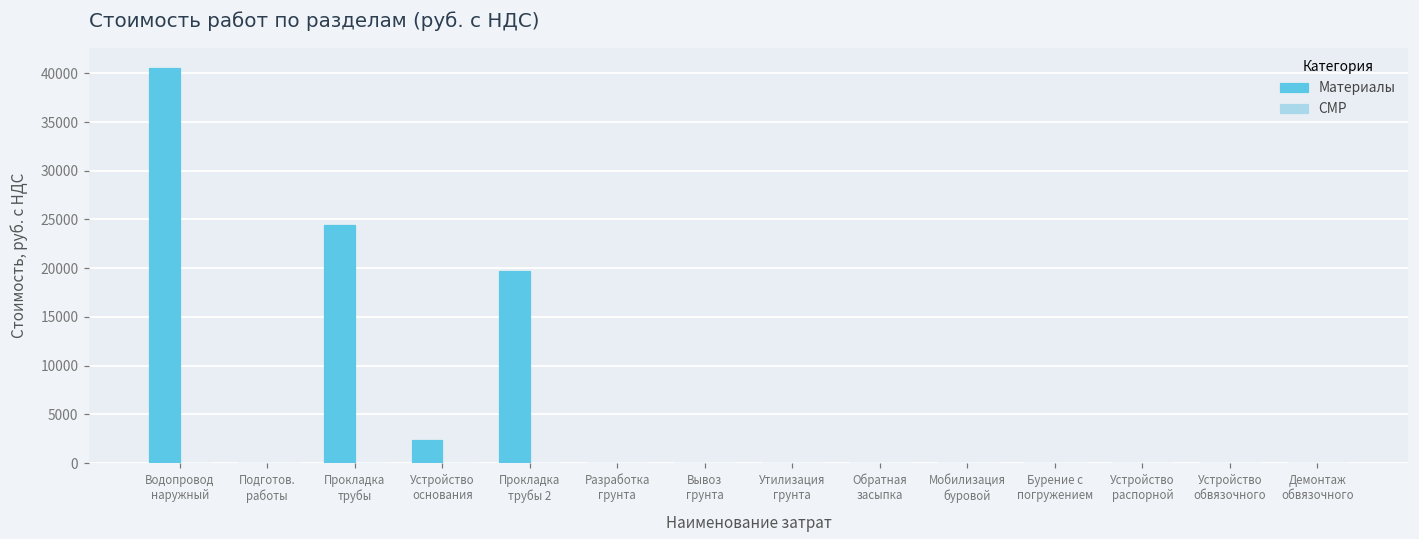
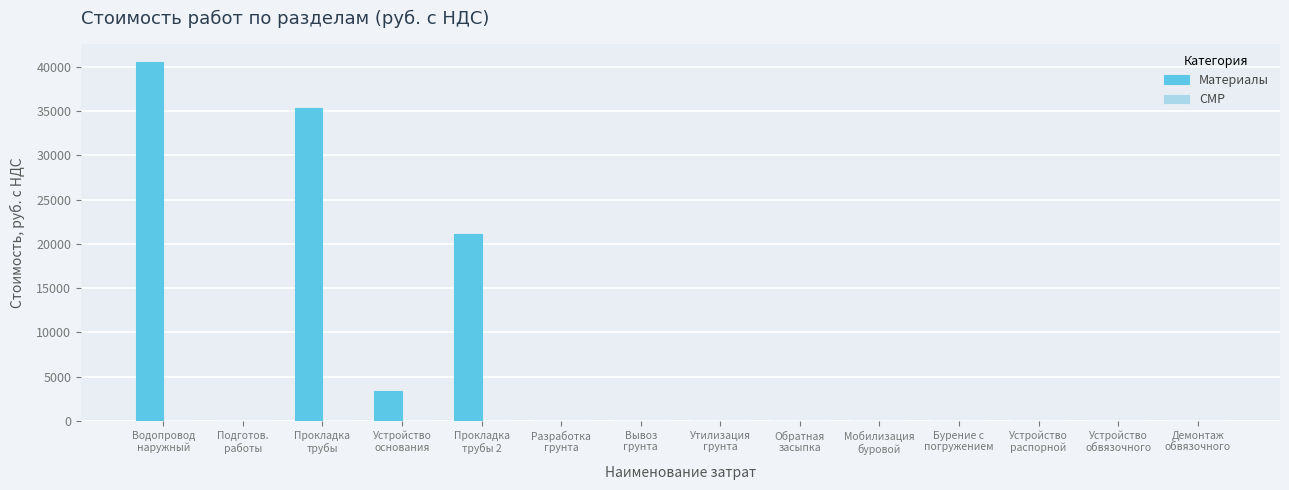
Материалы, Прокладка трубы: 24000 -> 35000
Материалы, Устройство основания: 2000 -> 3000
Материалы, Прокладка трубы 2: 20000 -> 21000
